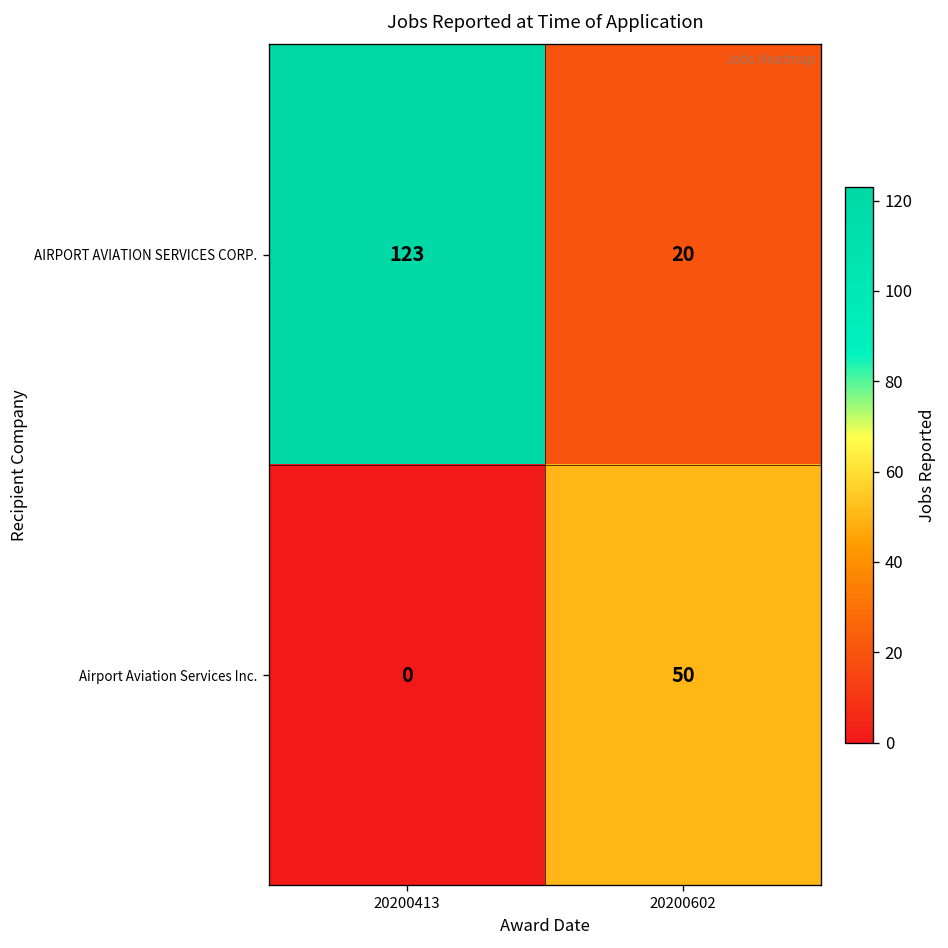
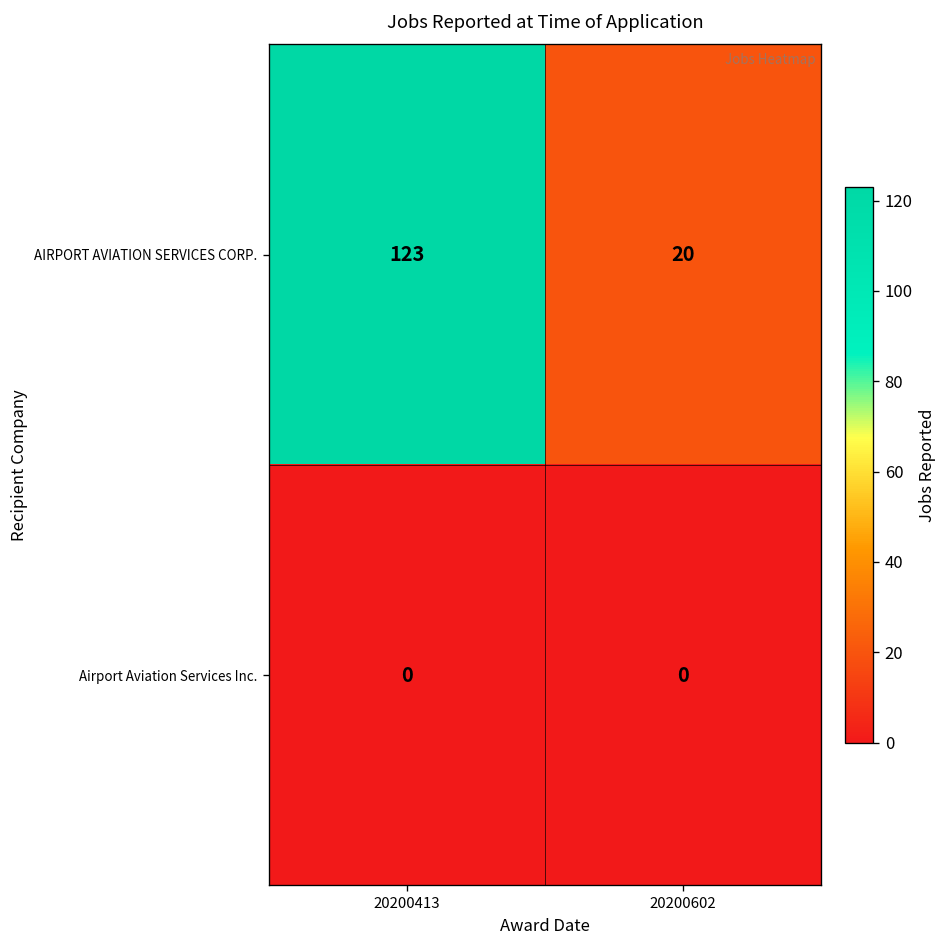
Airport Aviation Services Inc., 20200602: 50 -> 0
